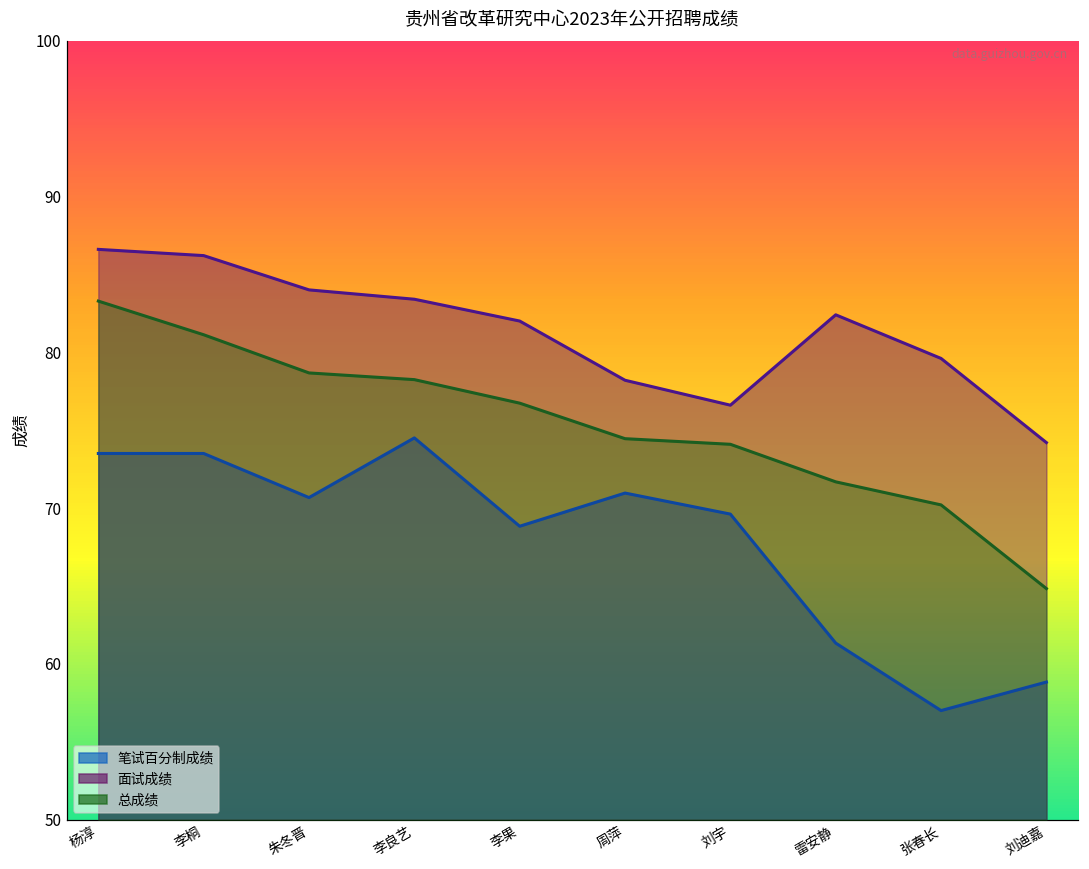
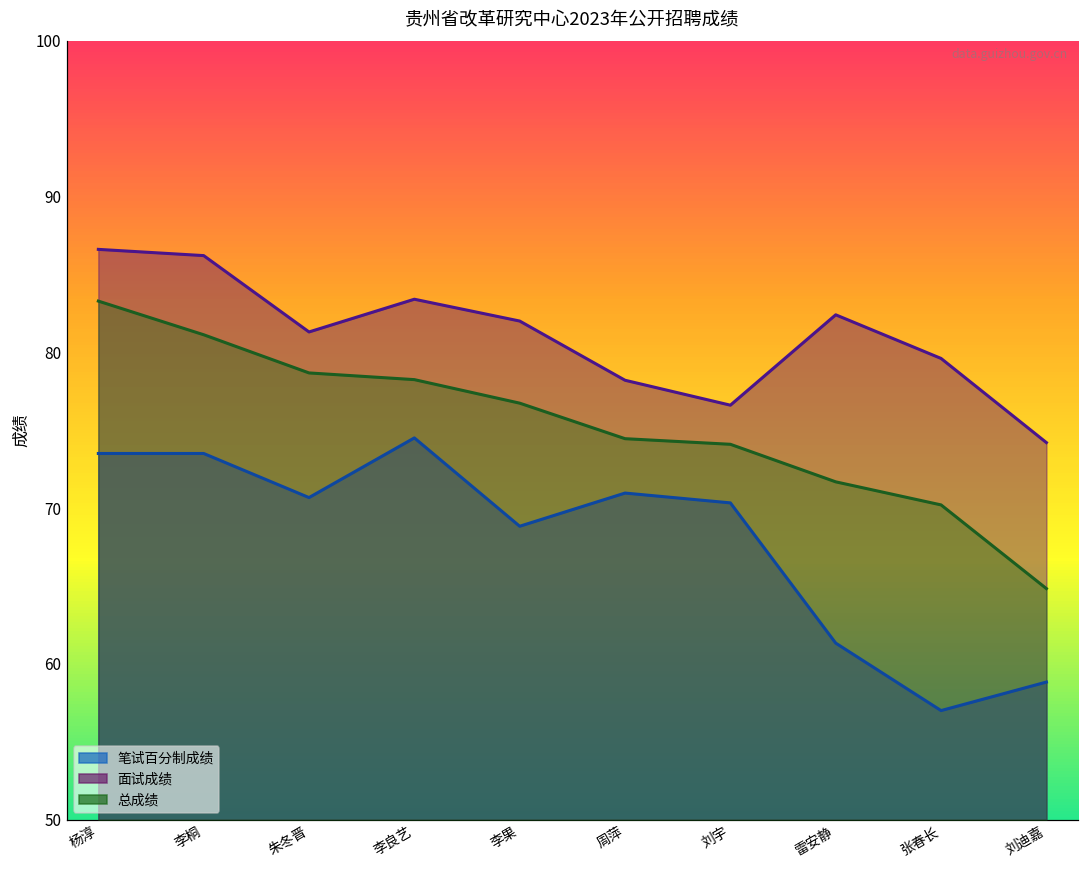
面试成绩, 朱冬晋: 84.0 -> 81.3
笔试百分制成绩, 刘宇: 69.6 -> 70.3
